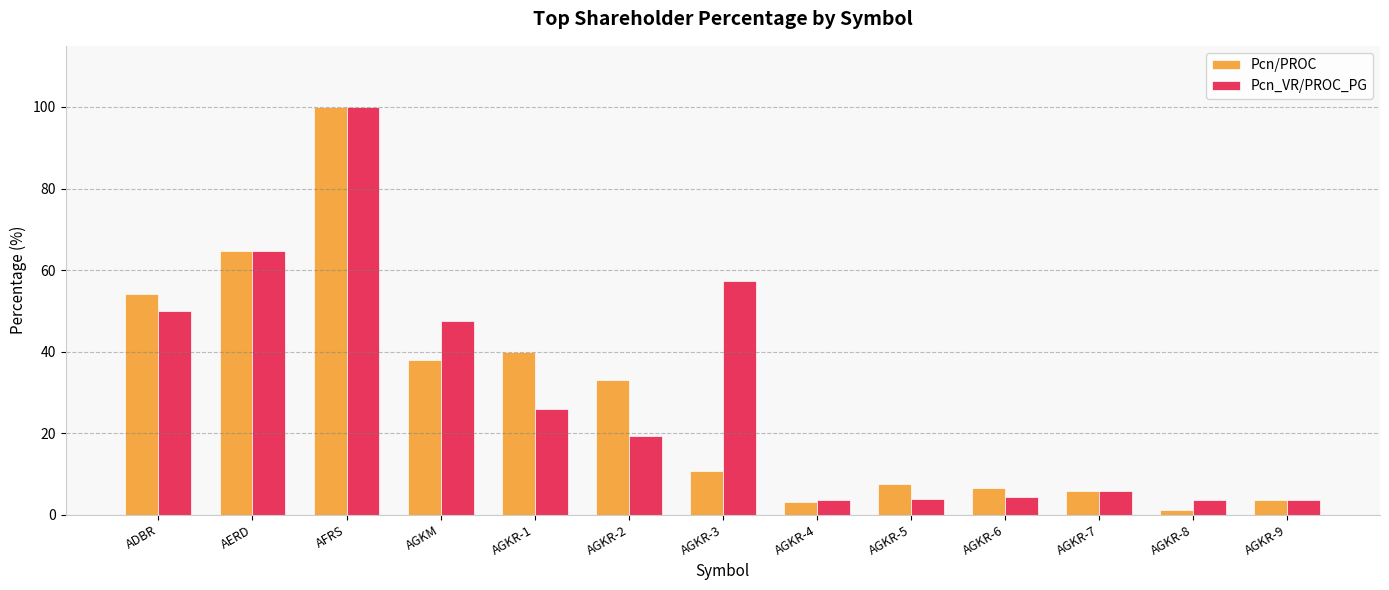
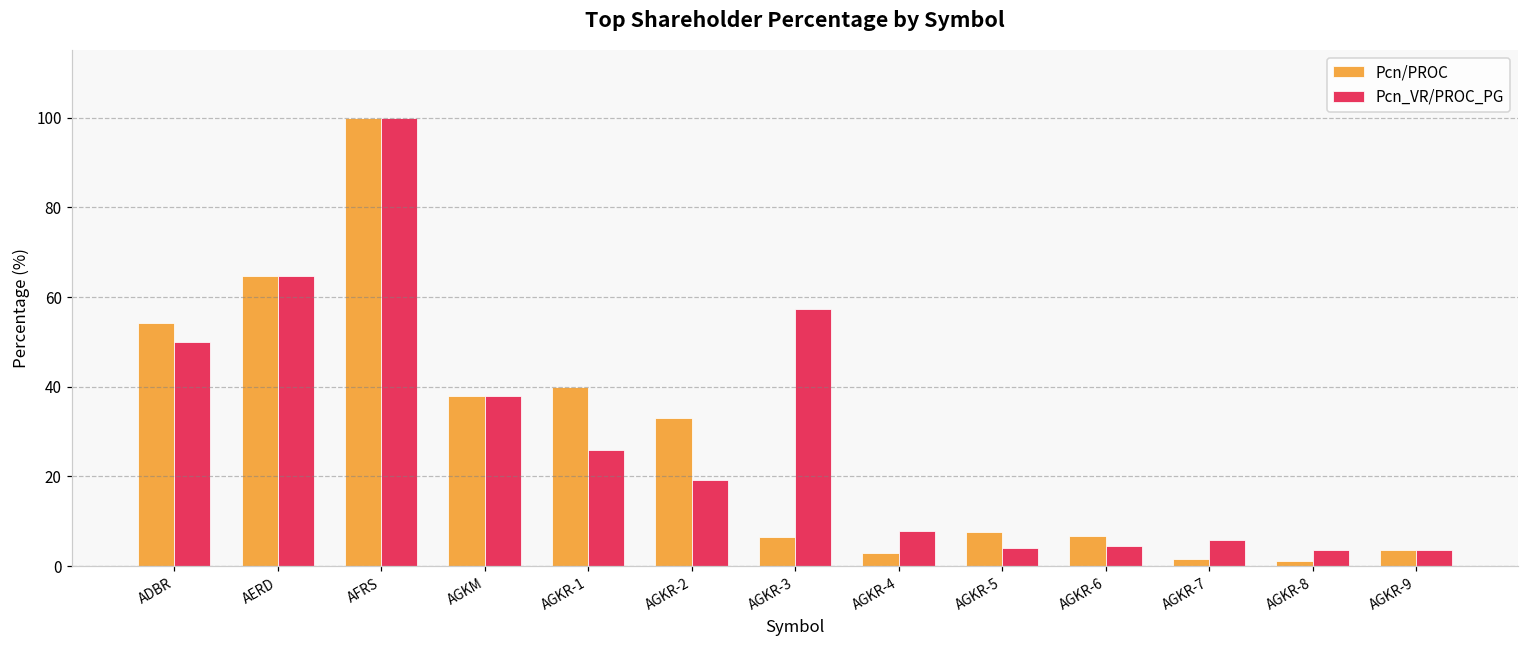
Pcn_VR/PROC_PG, AGKM: 48 -> 38
Pcn/PROC, AGKR-3: 11 -> 6
Pcn_VR/PROC_PG, AGKR-4: 4 -> 8
Pcn/PROC, AGKR-7: 6 -> 2
